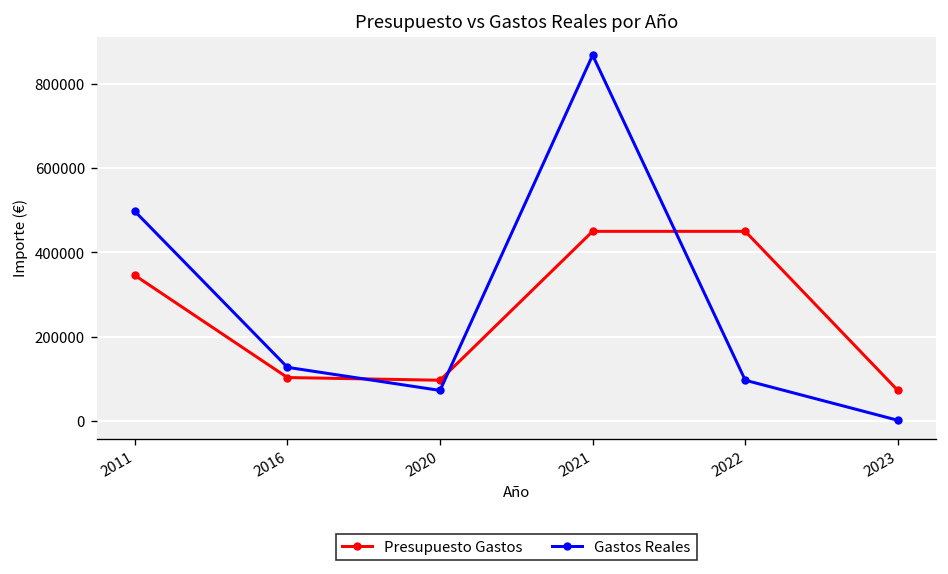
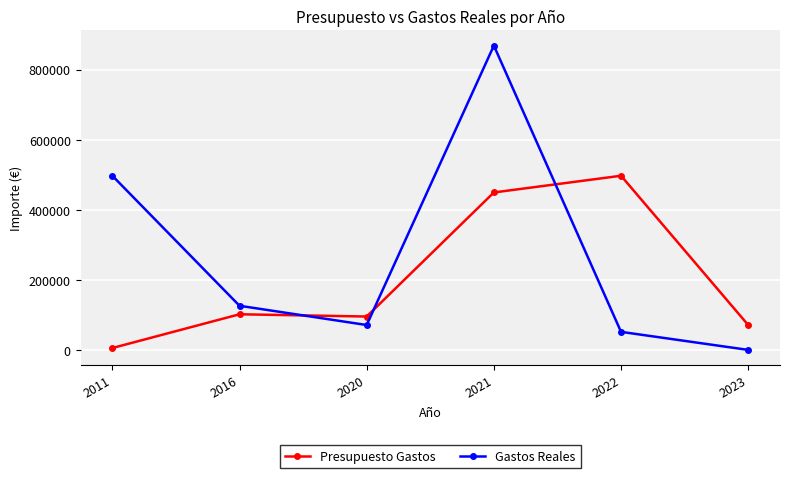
Presupuesto Gastos, 2011: 350000 -> 10000
Presupuesto Gastos, 2022: 450000 -> 500000
Gastos Reales, 2022: 100000 -> 50000
